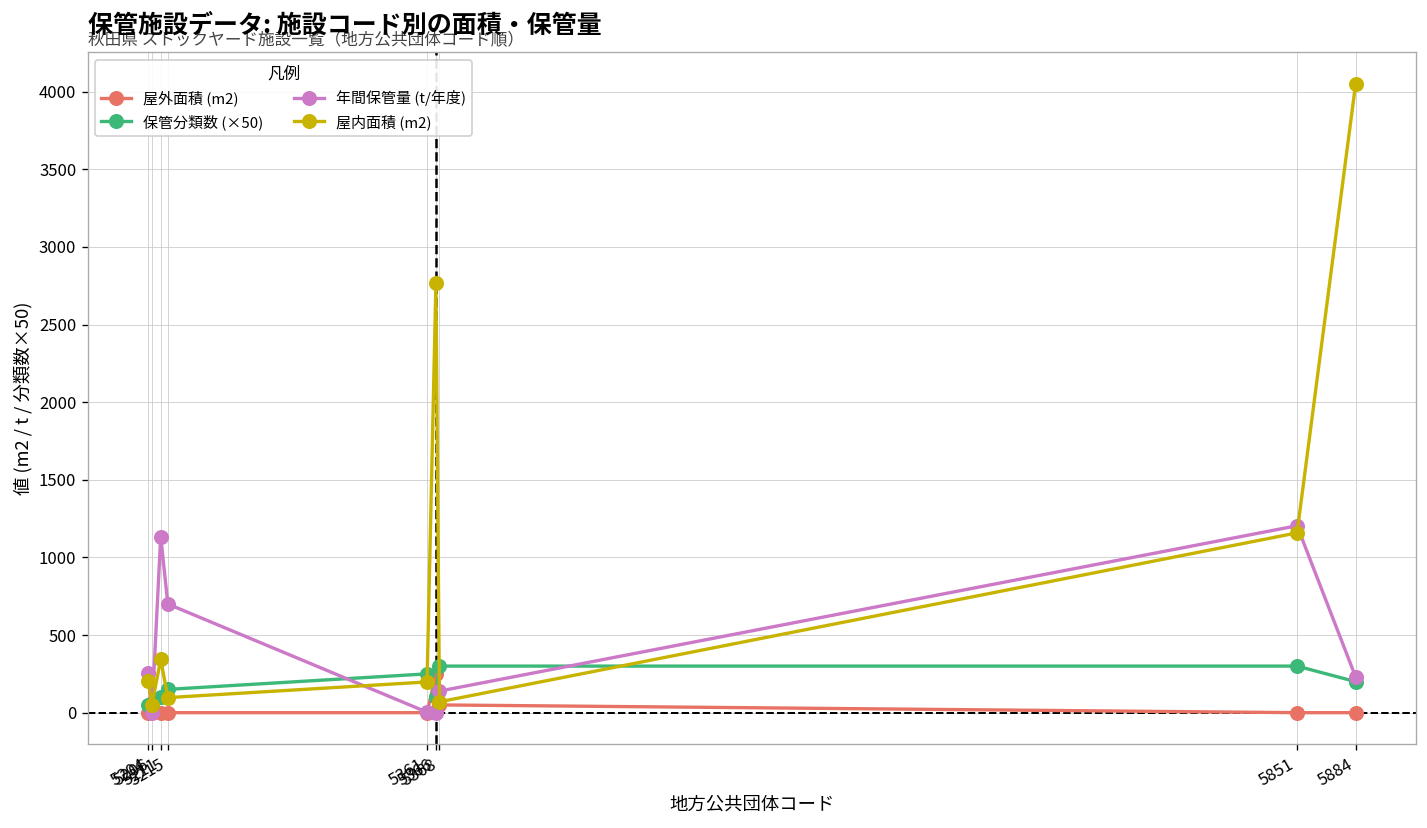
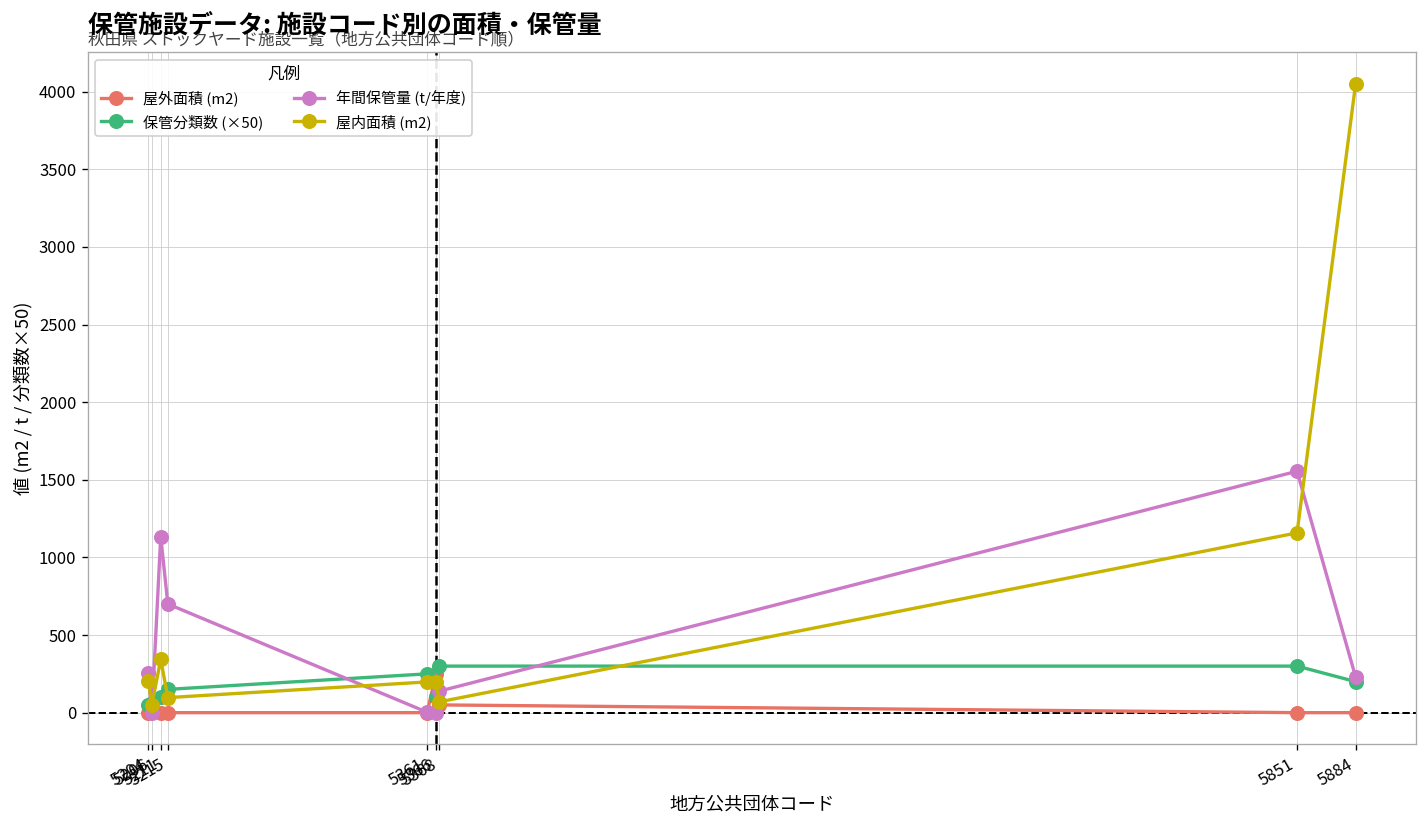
屋内面積 (m2), 5366: 2770 -> 200
年間保管量 (t/年度), 5851: 1200 -> 1560
